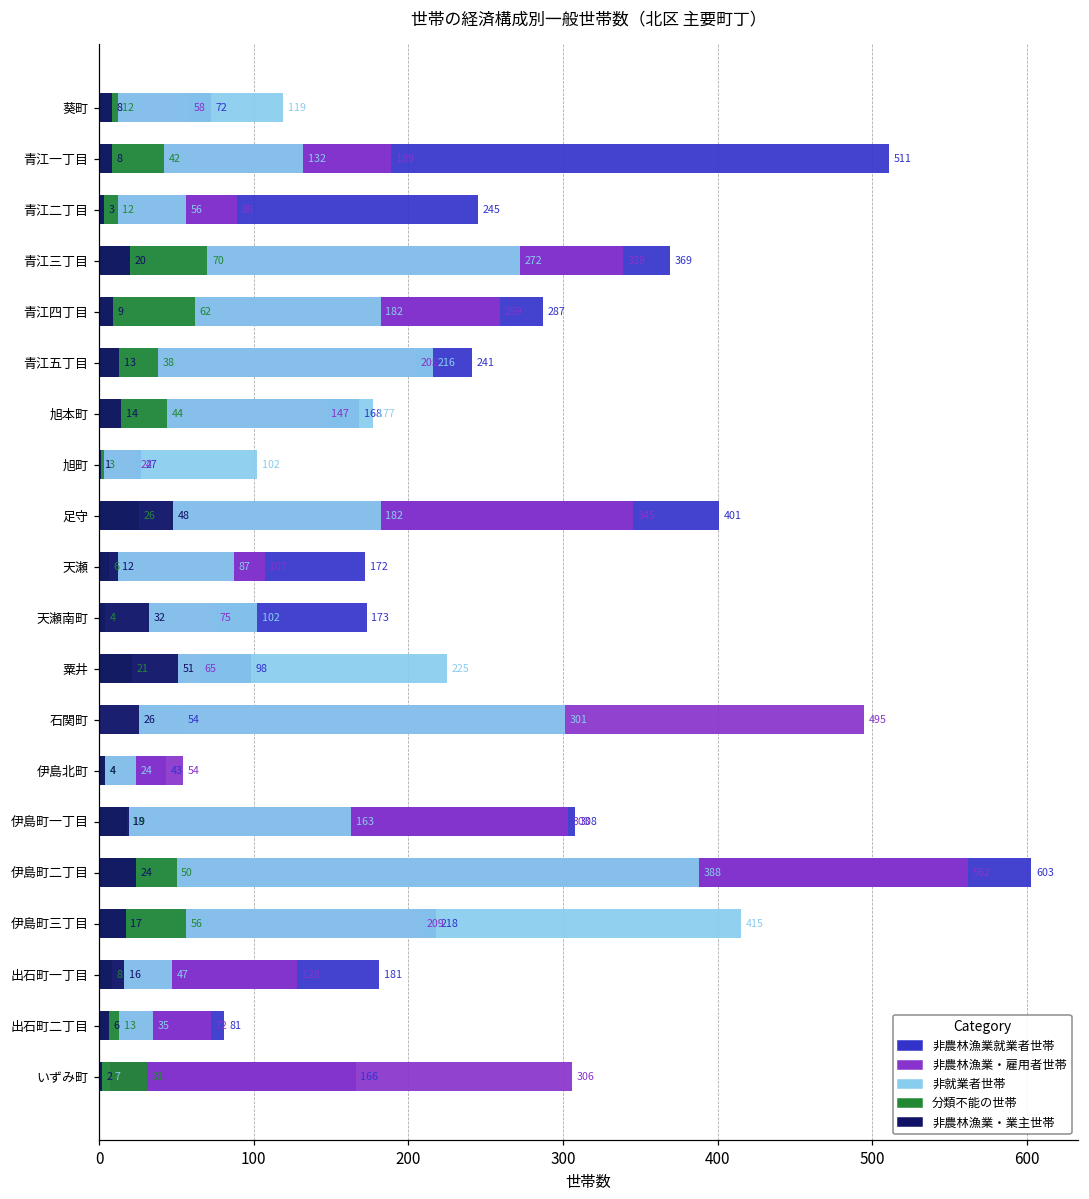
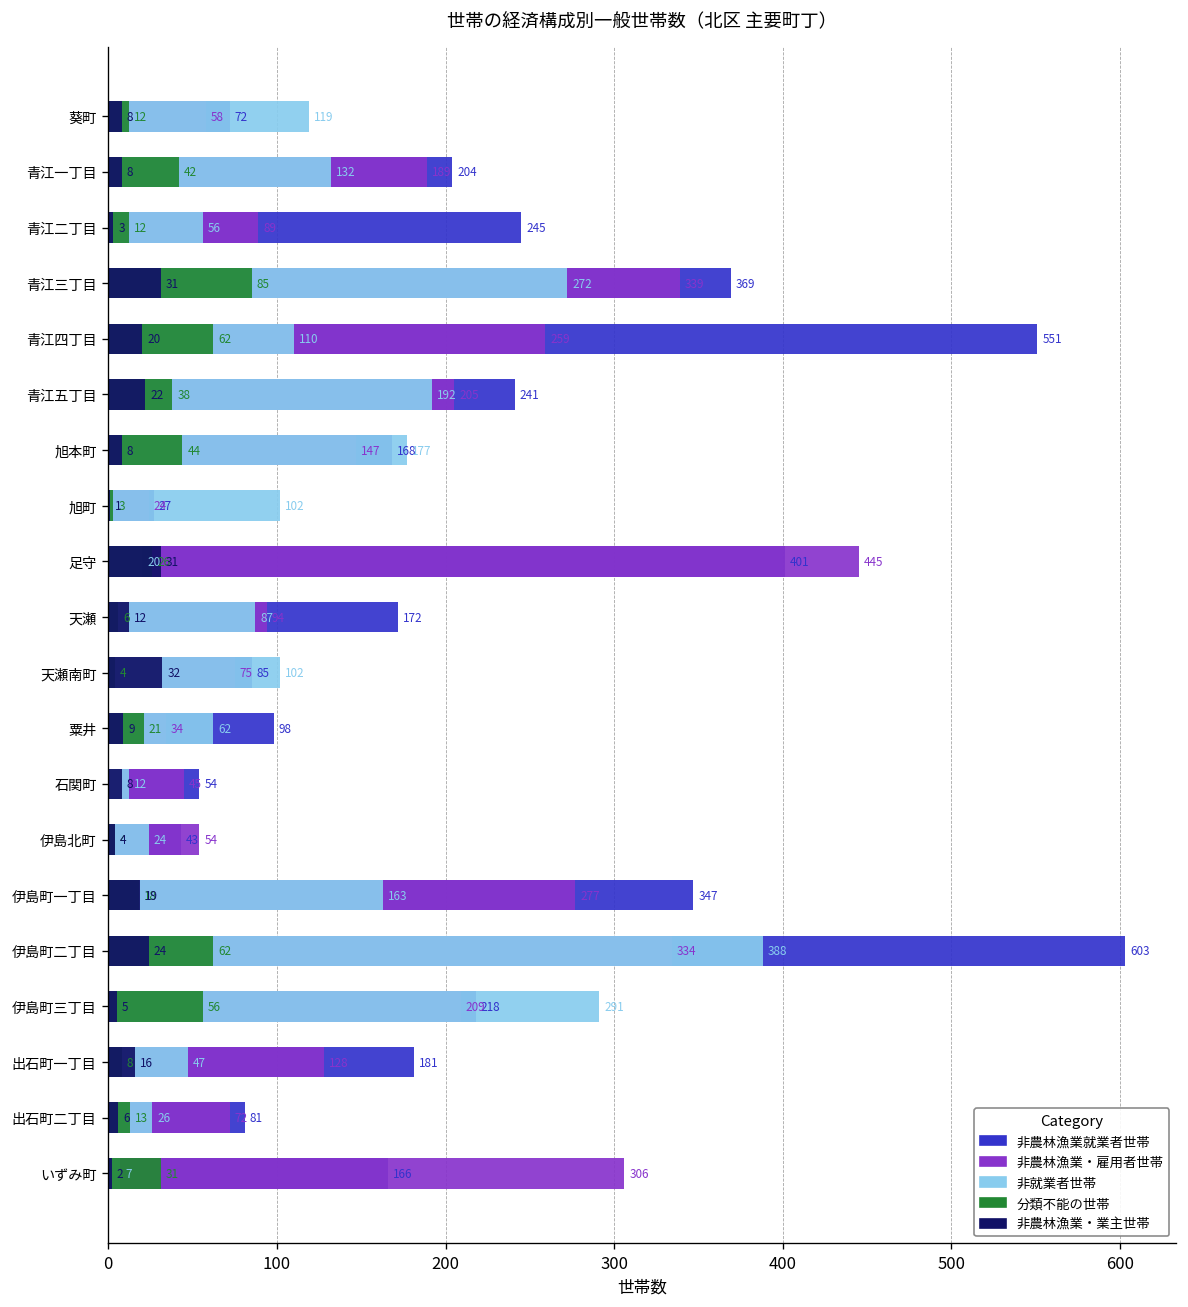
非農林漁業就業者世帯, 青江一丁目: 511 -> 204
分類不能の世帯, 青江三丁目: 70 -> 85
非農林漁業・業主世帯, 青江三丁目: 20 -> 31
非農林漁業就業者世帯, 青江四丁目: 287 -> 551
非就業者世帯, 青江四丁目: 182 -> 110
非農林漁業・業主世帯, 青江四丁目: 9 -> 20
非就業者世帯, 青江五丁目: 216 -> 192
非農林漁業・業主世帯, 青江五丁目: 13 -> 22
非農林漁業・業主世帯, 旭本町: 14 -> 8
非農林漁業・雇用者世帯, 足守: 345 -> 445
非就業者世帯, 足守: 182 -> 20
非農林漁業・業主世帯, 足守: 48 -> 31
非農林漁業・雇用者世帯, 天瀬: 107 -> 94
非農林漁業就業者世帯, 天瀬南町: 173 -> 85
非農林漁業・雇用者世帯, 粟井: 65 -> 34
非就業者世帯, 粟井: 225 -> 62
非農林漁業・業主世帯, 粟井: 51 -> 9
非農林漁業・雇用者世帯, 石関町: 495 -> 45
非就業者世帯, 石関町: 301 -> 12
非農林漁業・業主世帯, 石関町: 26 -> 8
非農林漁業就業者世帯, 伊島町一丁目: 308 -> 347
非農林漁業・雇用者世帯, 伊島町一丁目: 303 -> 277
非農林漁業・雇用者世帯, 伊島町二丁目: 562 -> 334
分類不能の世帯, 伊島町二丁目: 50 -> 62
非就業者世帯, 伊島町三丁目: 415 -> 291
非農林漁業・業主世帯, 伊島町三丁目: 17 -> 5
非就業者世帯, 出石町二丁目: 35 -> 26
